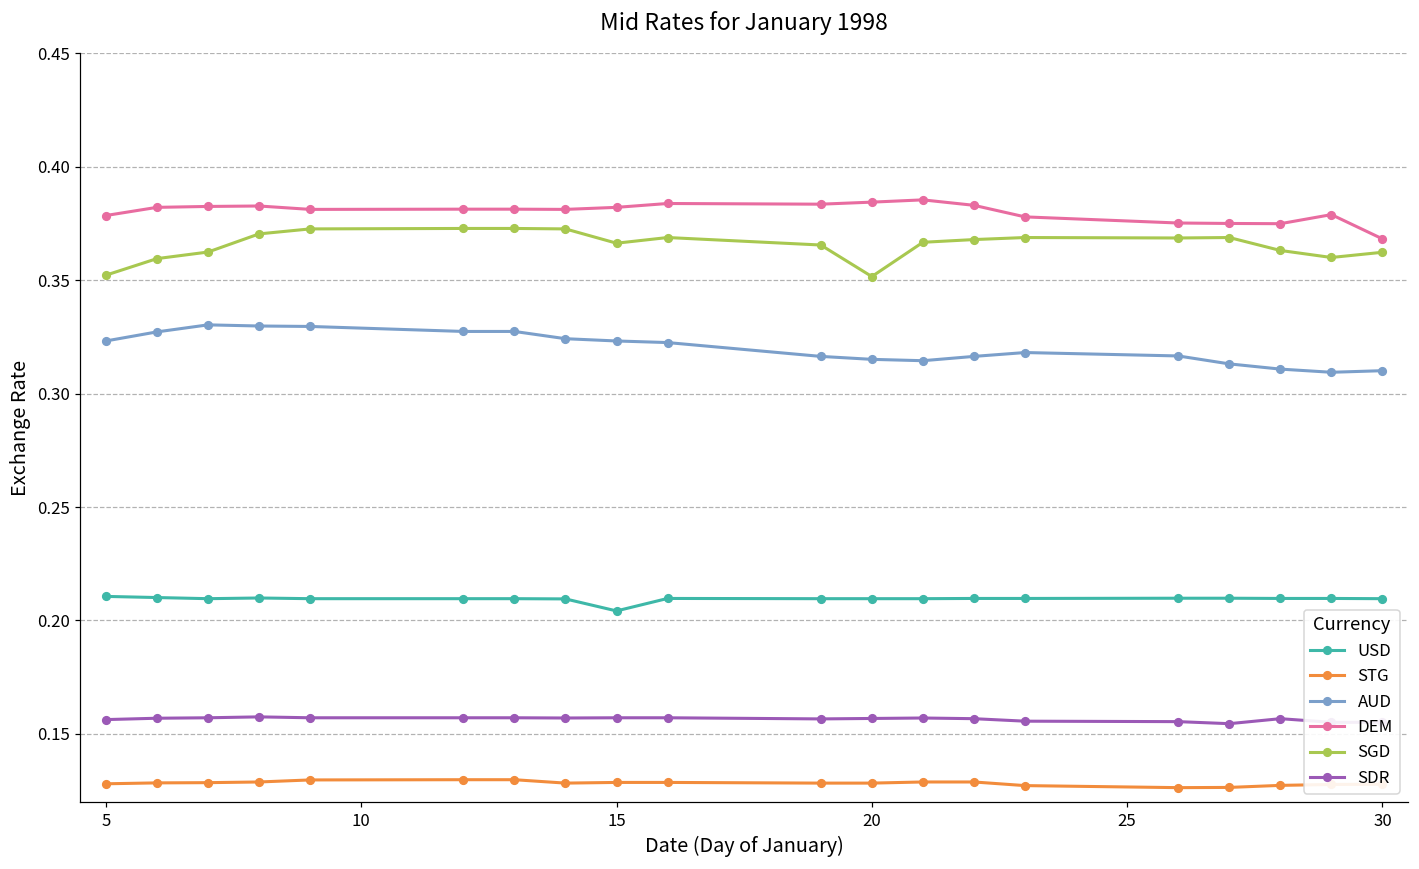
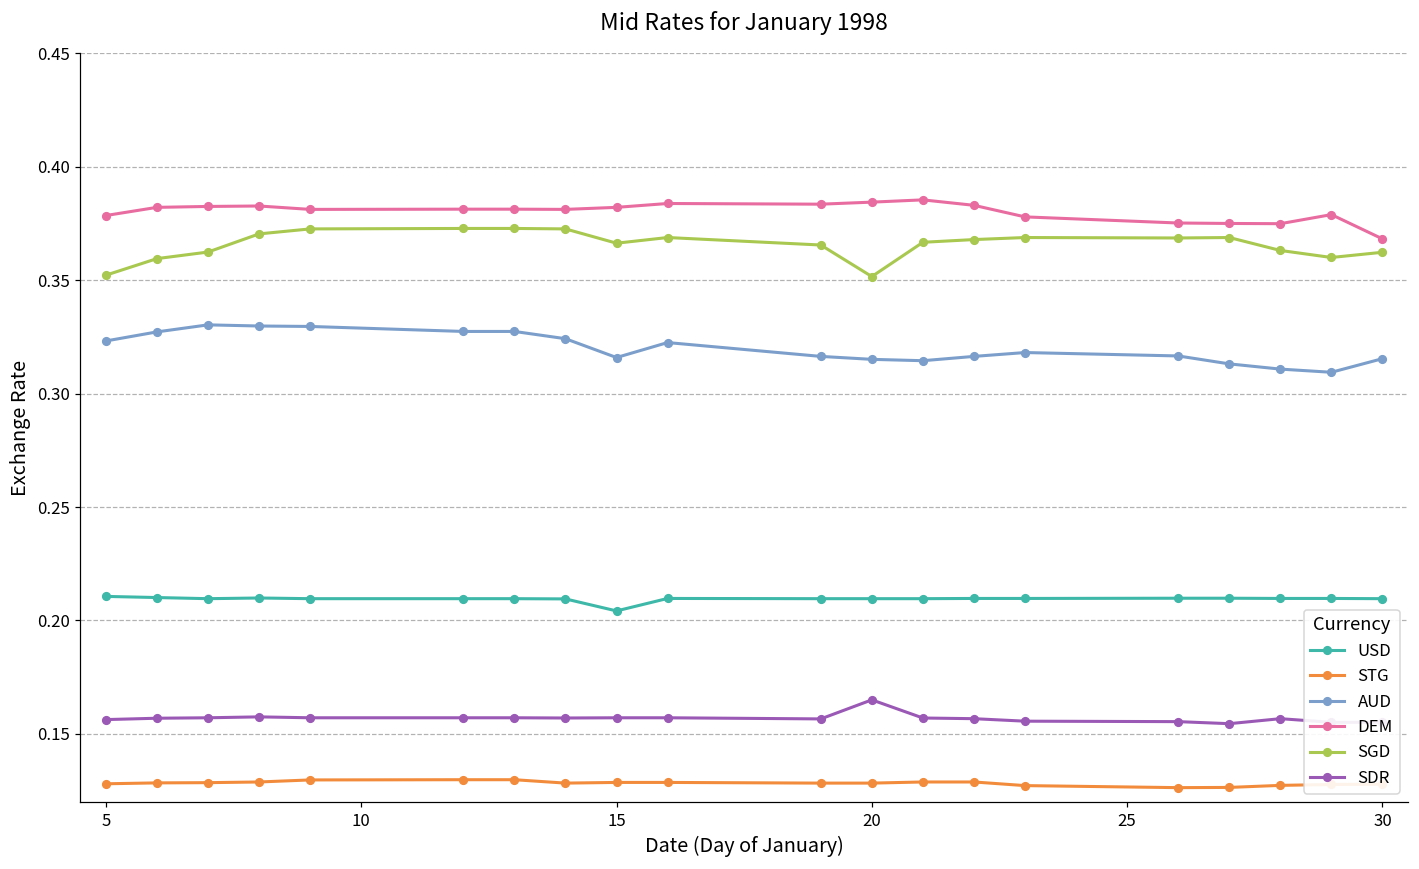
AUD, 15: 0.323 -> 0.316
SDR, 20: 0.157 -> 0.165
AUD, 30: 0.310 -> 0.315
